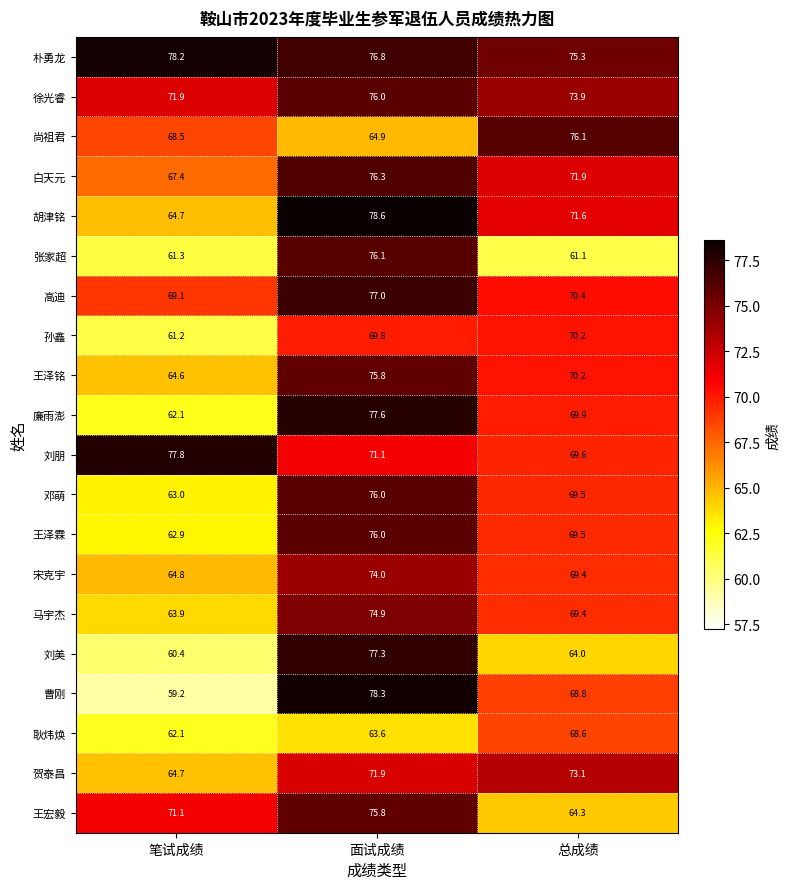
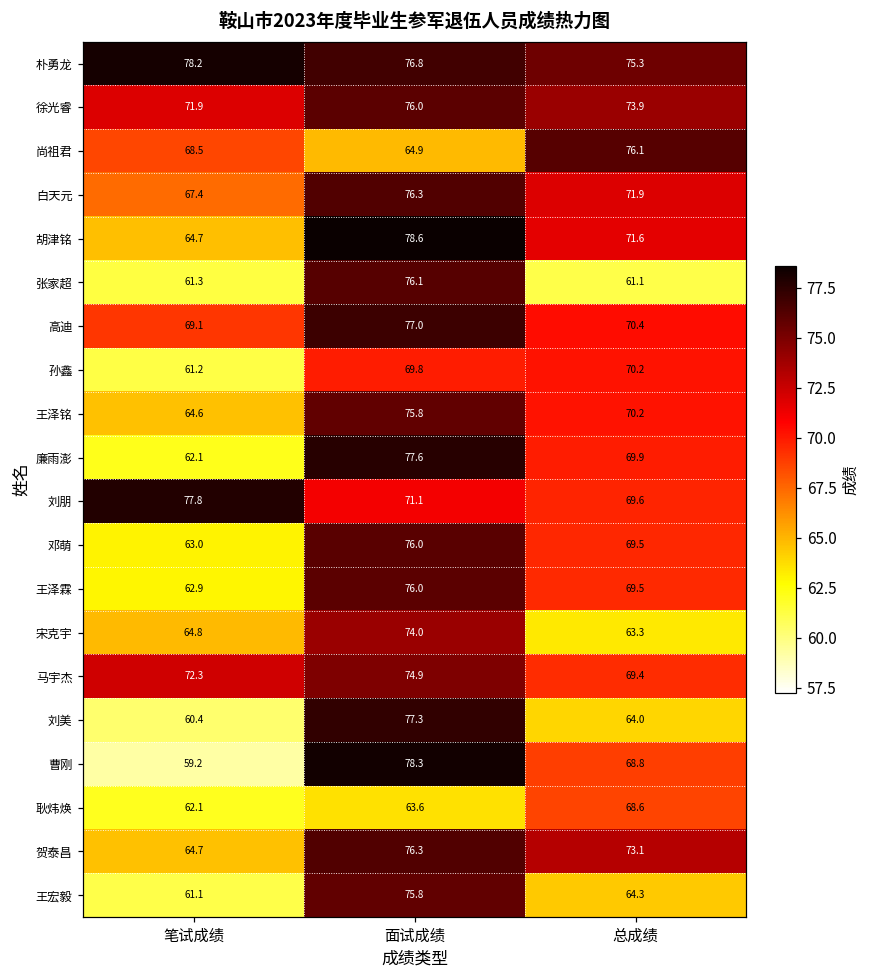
宋克宇, 总成绩: 69.4 -> 63.3
马宇杰, 笔试成绩: 63.9 -> 72.3
贺泰昌, 面试成绩: 71.9 -> 76.3
王宏毅, 笔试成绩: 71.1 -> 61.1
